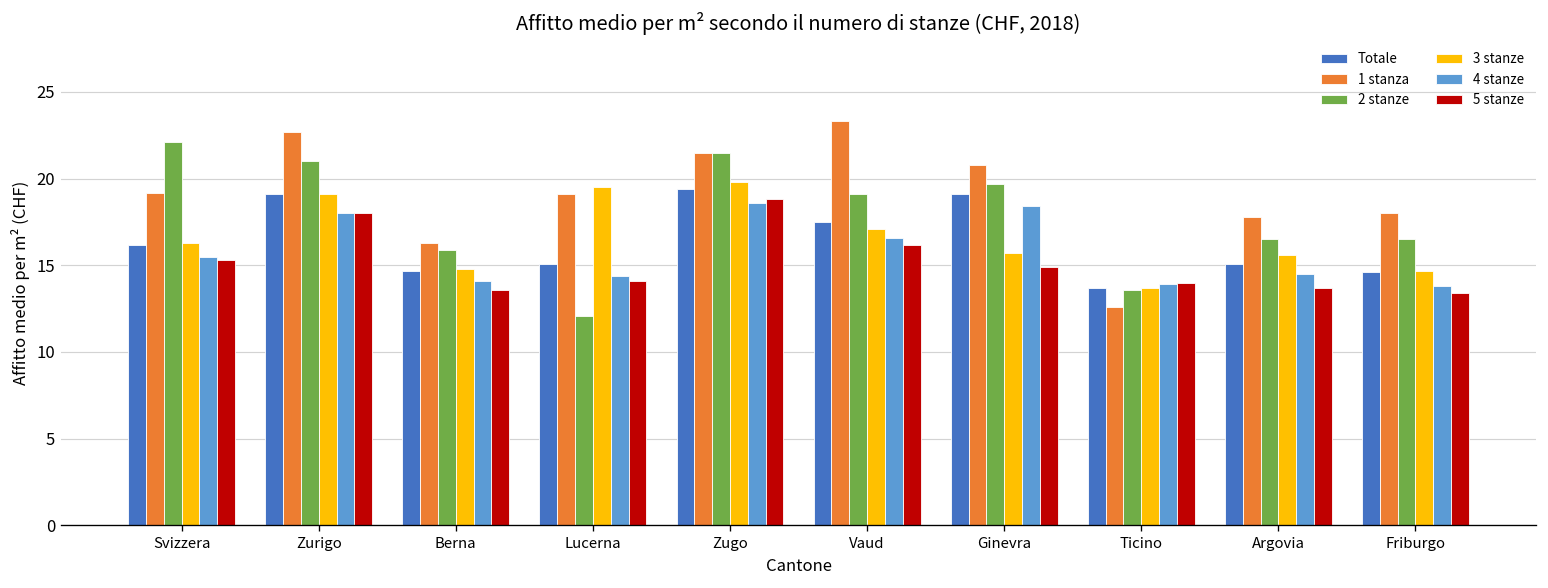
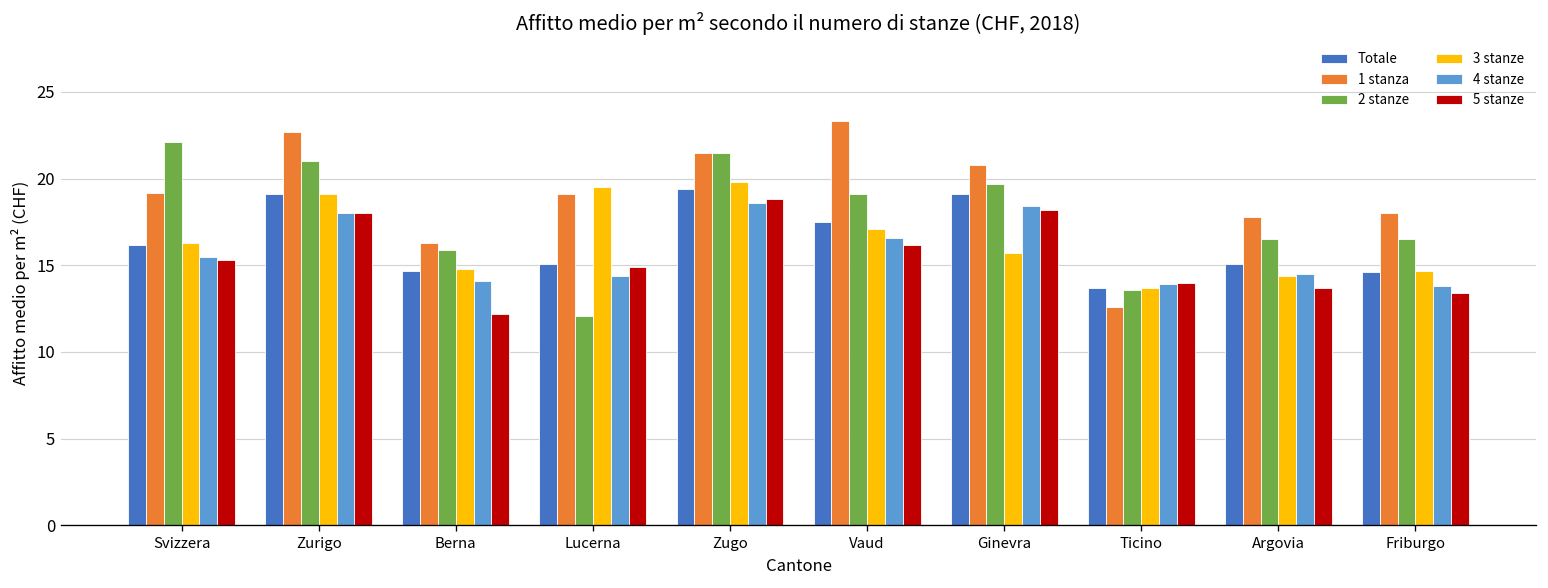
5 stanze, Berna: 13.6 -> 12.2
5 stanze, Lucerna: 14.1 -> 14.9
5 stanze, Ginevra: 14.9 -> 18.2
3 stanze, Argovia: 15.6 -> 14.4
